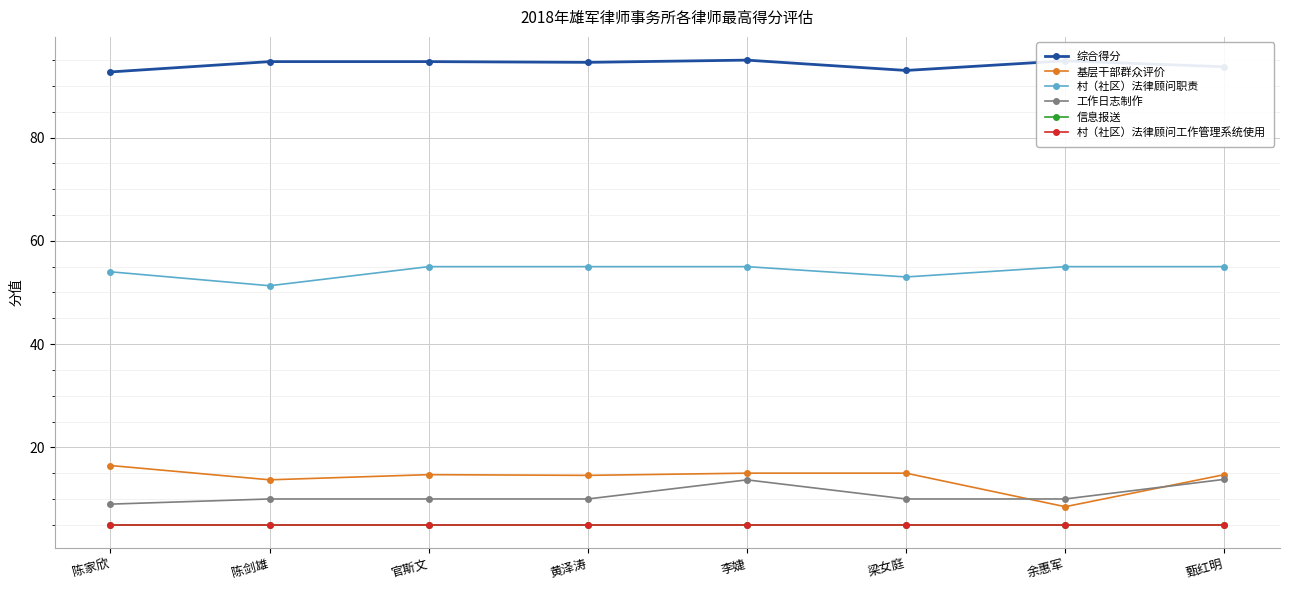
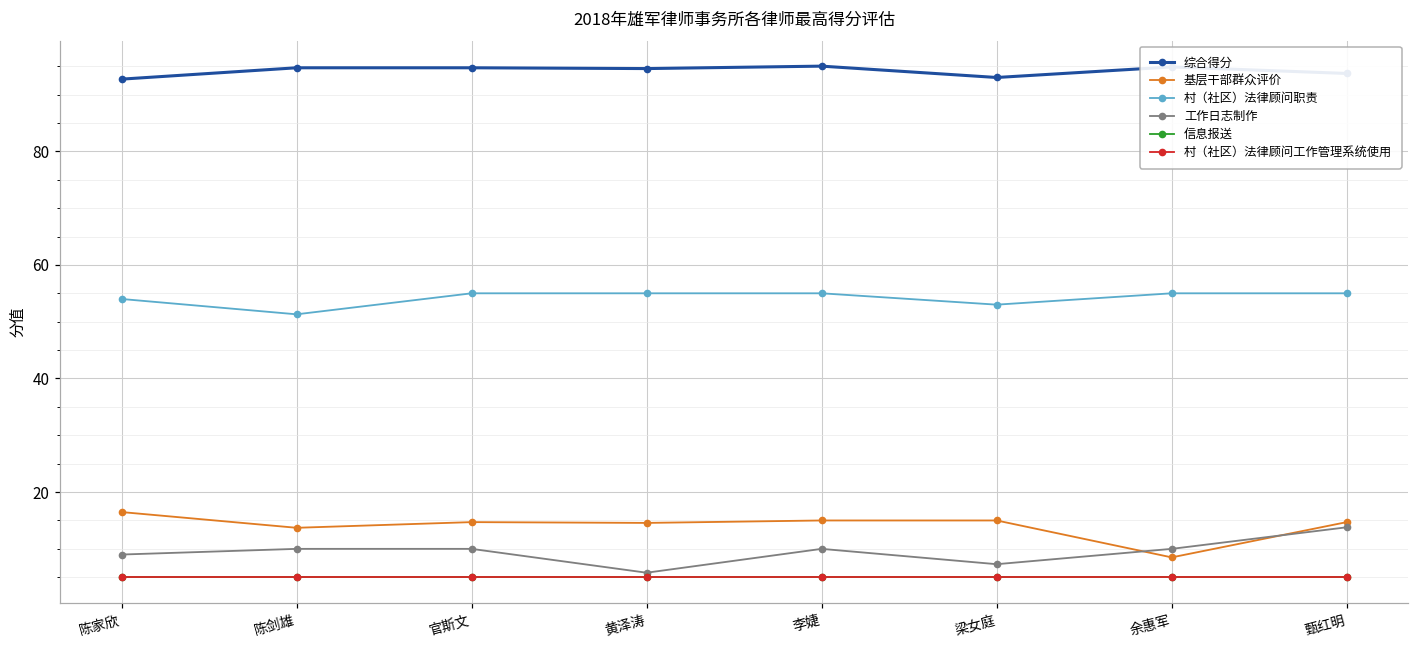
工作日志制作, 黄泽涛: 10 -> 6
工作日志制作, 李婕: 14 -> 10
工作日志制作, 梁女庭: 10 -> 7
